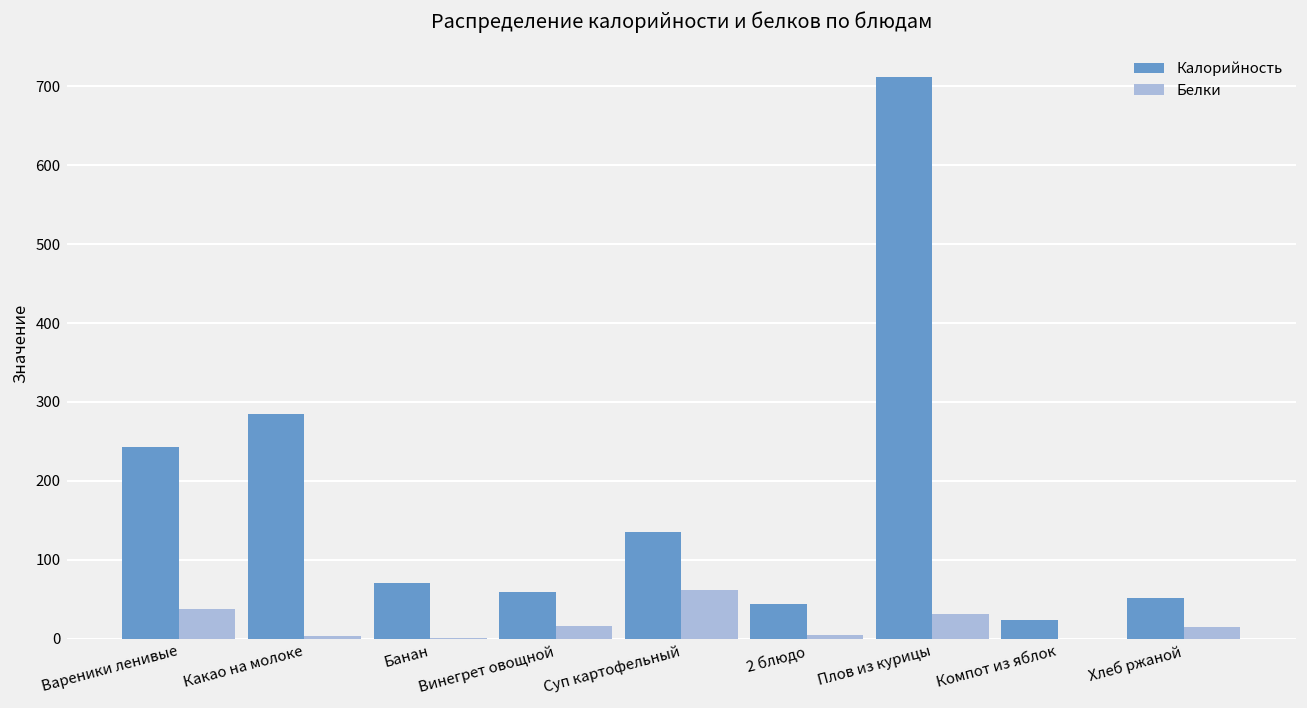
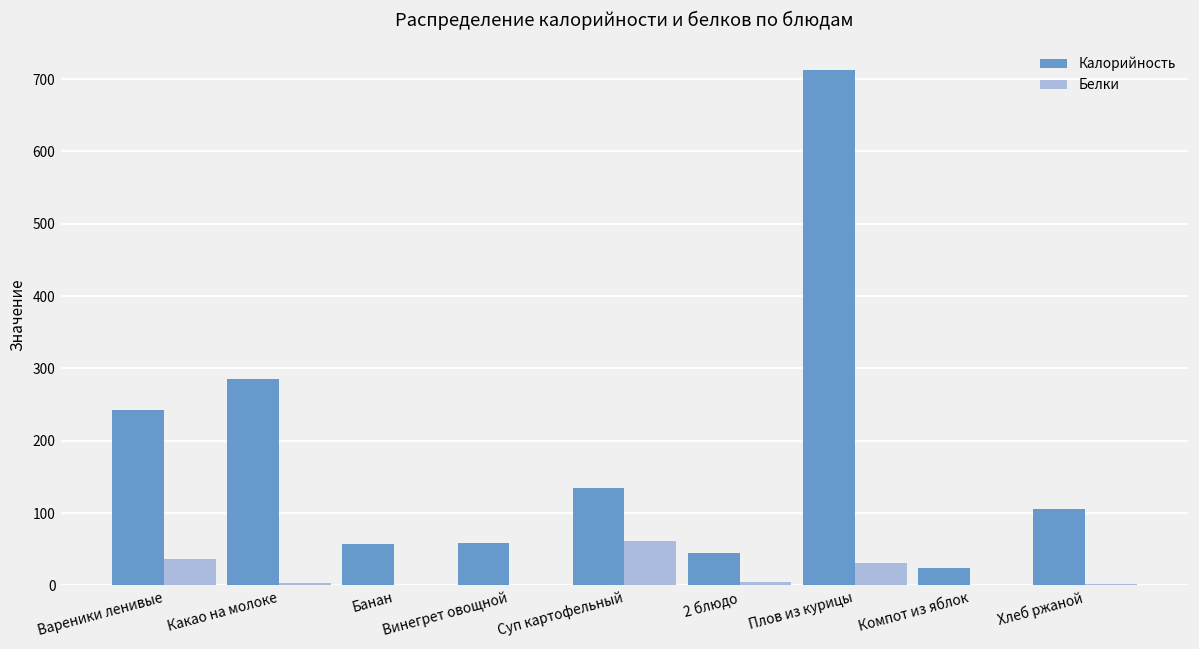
Калорийность, Банан: 70 -> 60
Белки, Винегрет овощной: 20 -> 0
Калорийность, Хлеб ржаной: 50 -> 110
Белки, Хлеб ржаной: 10 -> 0
